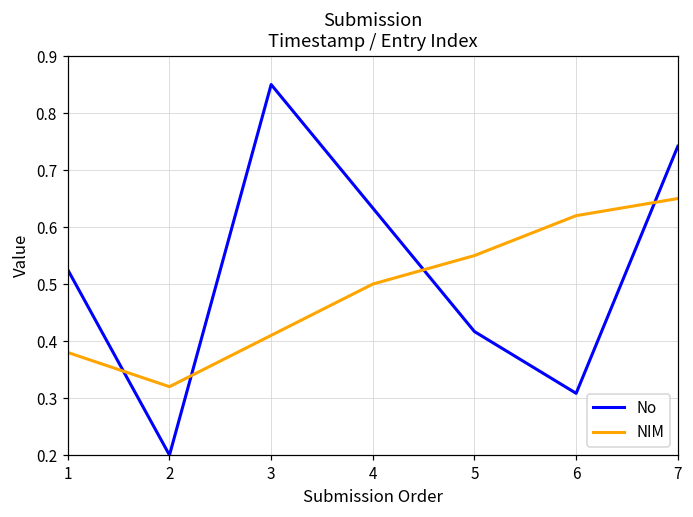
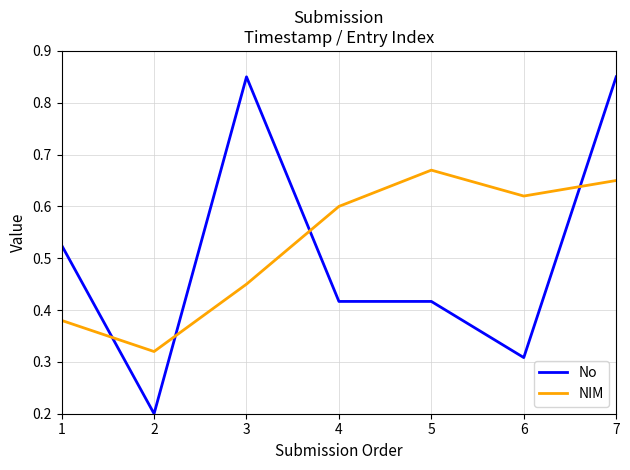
NIM, 3: 0.41 -> 0.45
No, 4: 0.63 -> 0.42
NIM, 4: 0.5 -> 0.6
NIM, 5: 0.55 -> 0.67
No, 7: 0.74 -> 0.85
